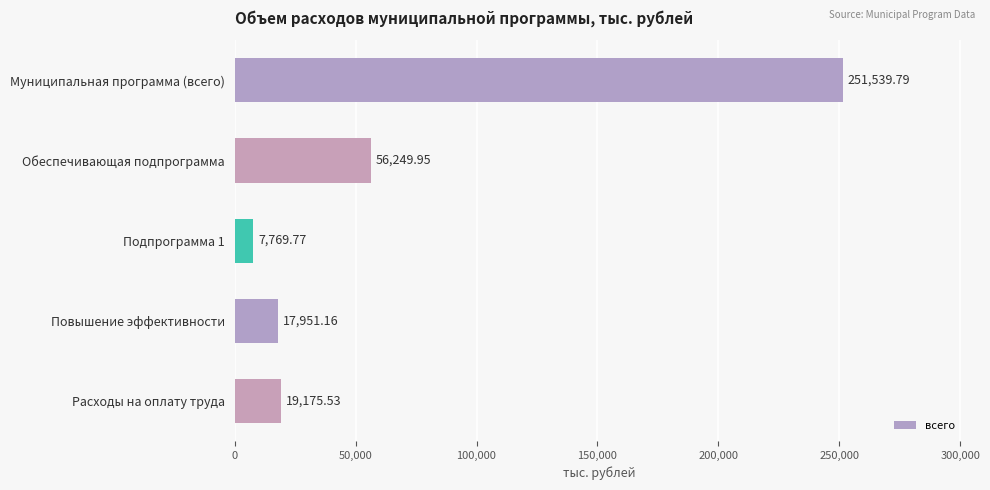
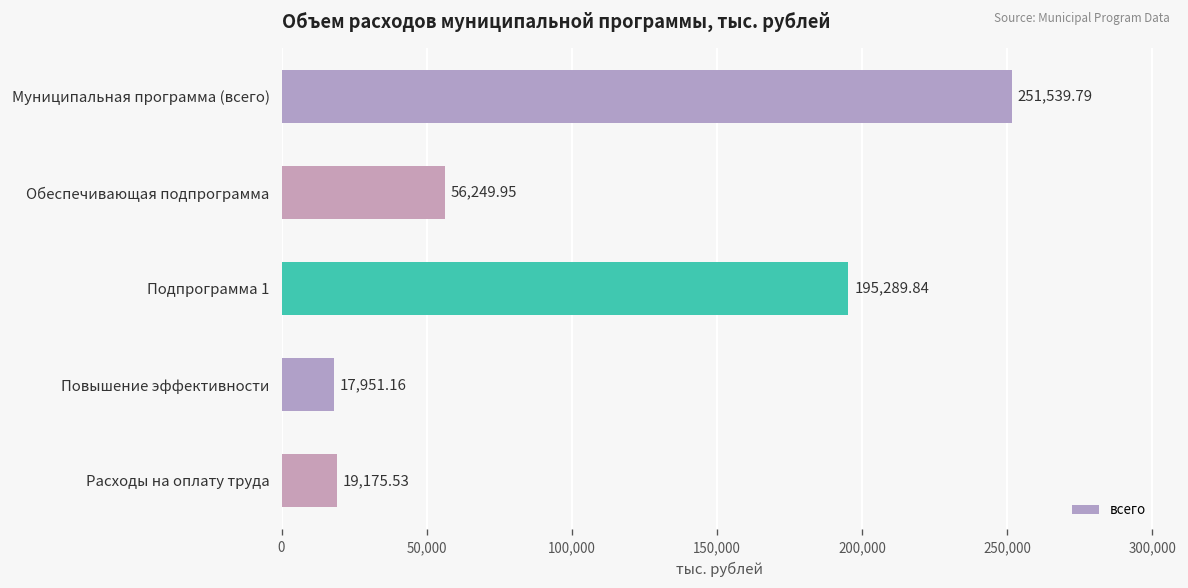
Подпрограмма 1: 7,769.77 -> 195,289.84
